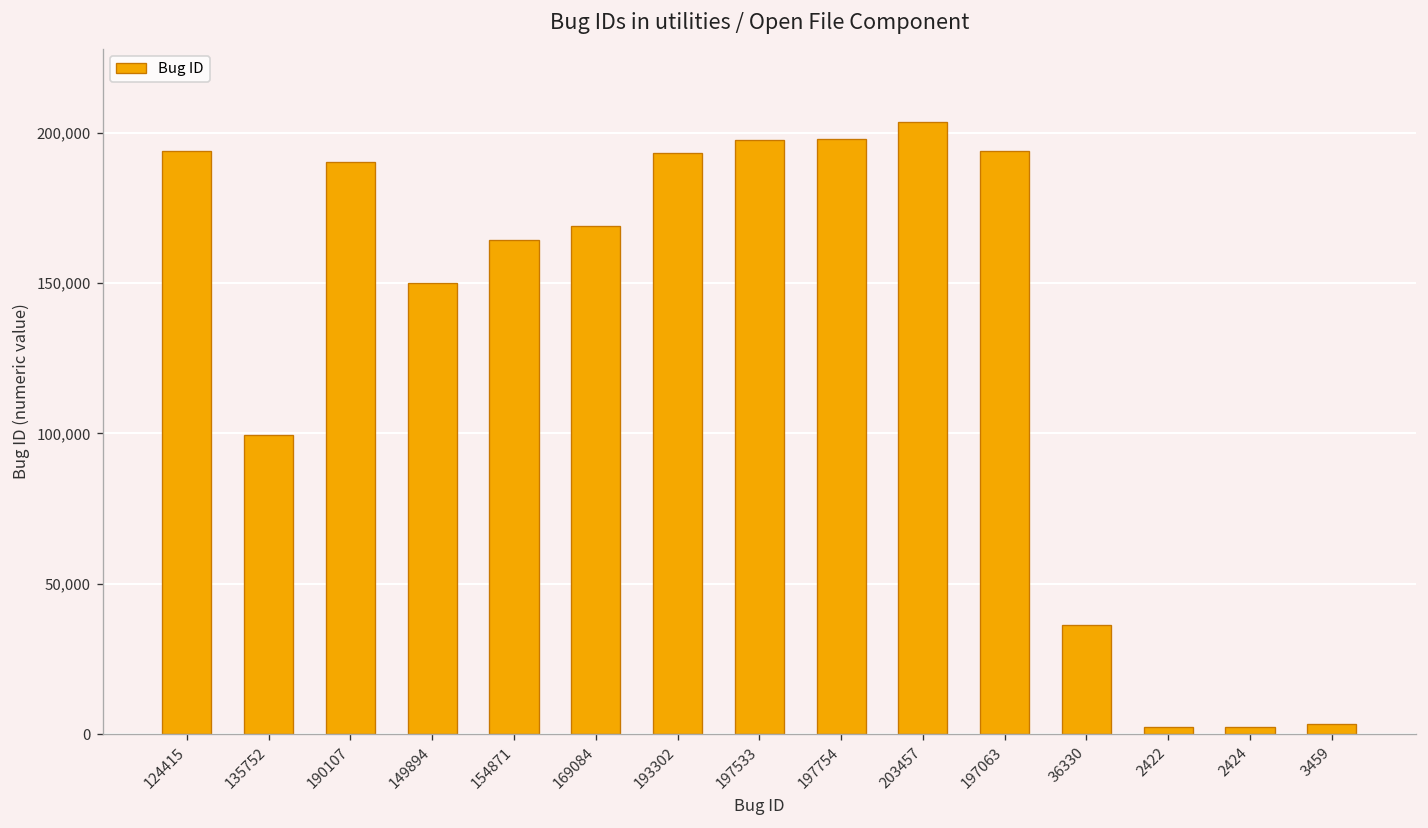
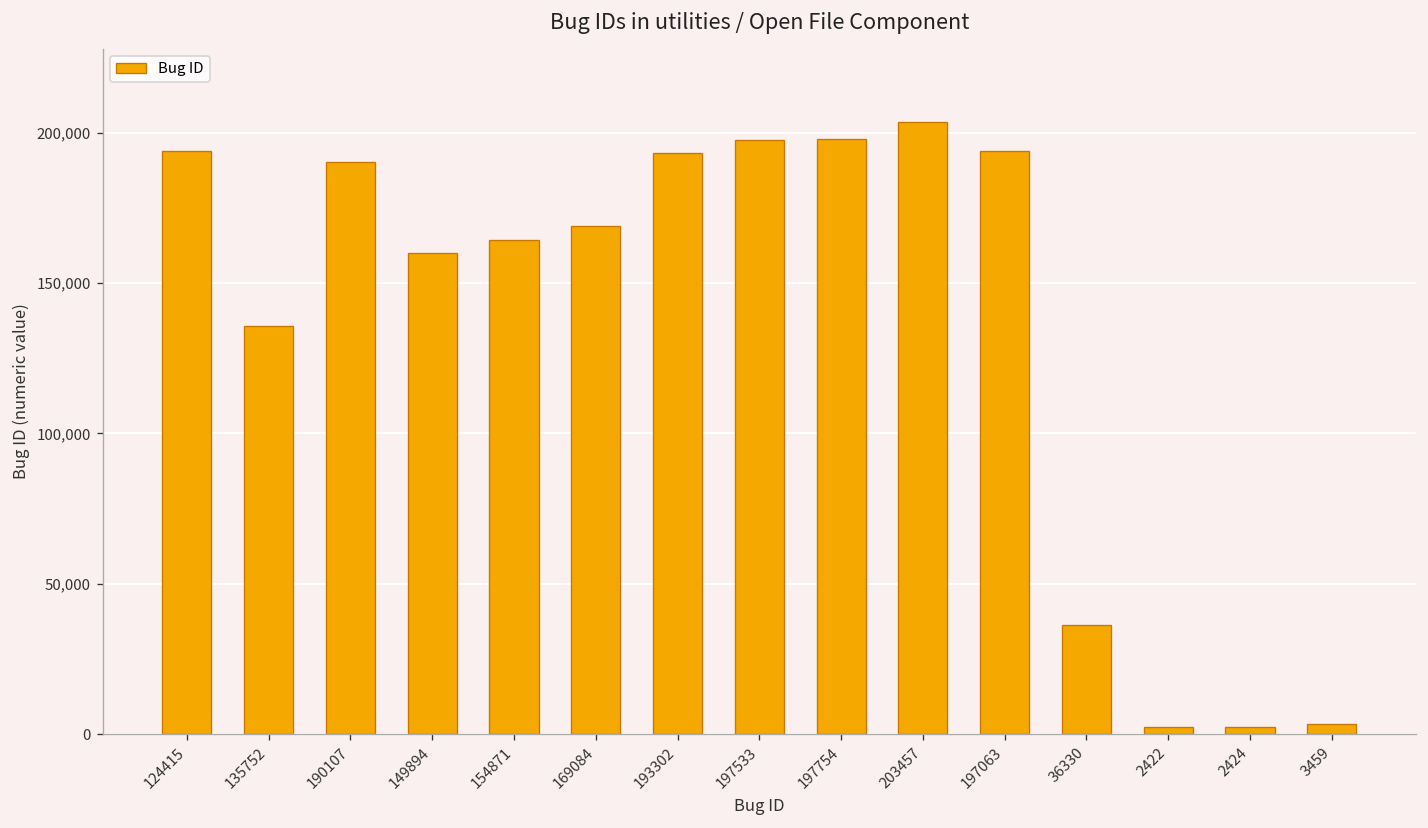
135752: 99,000 -> 136,000
149894: 150,000 -> 160,000
